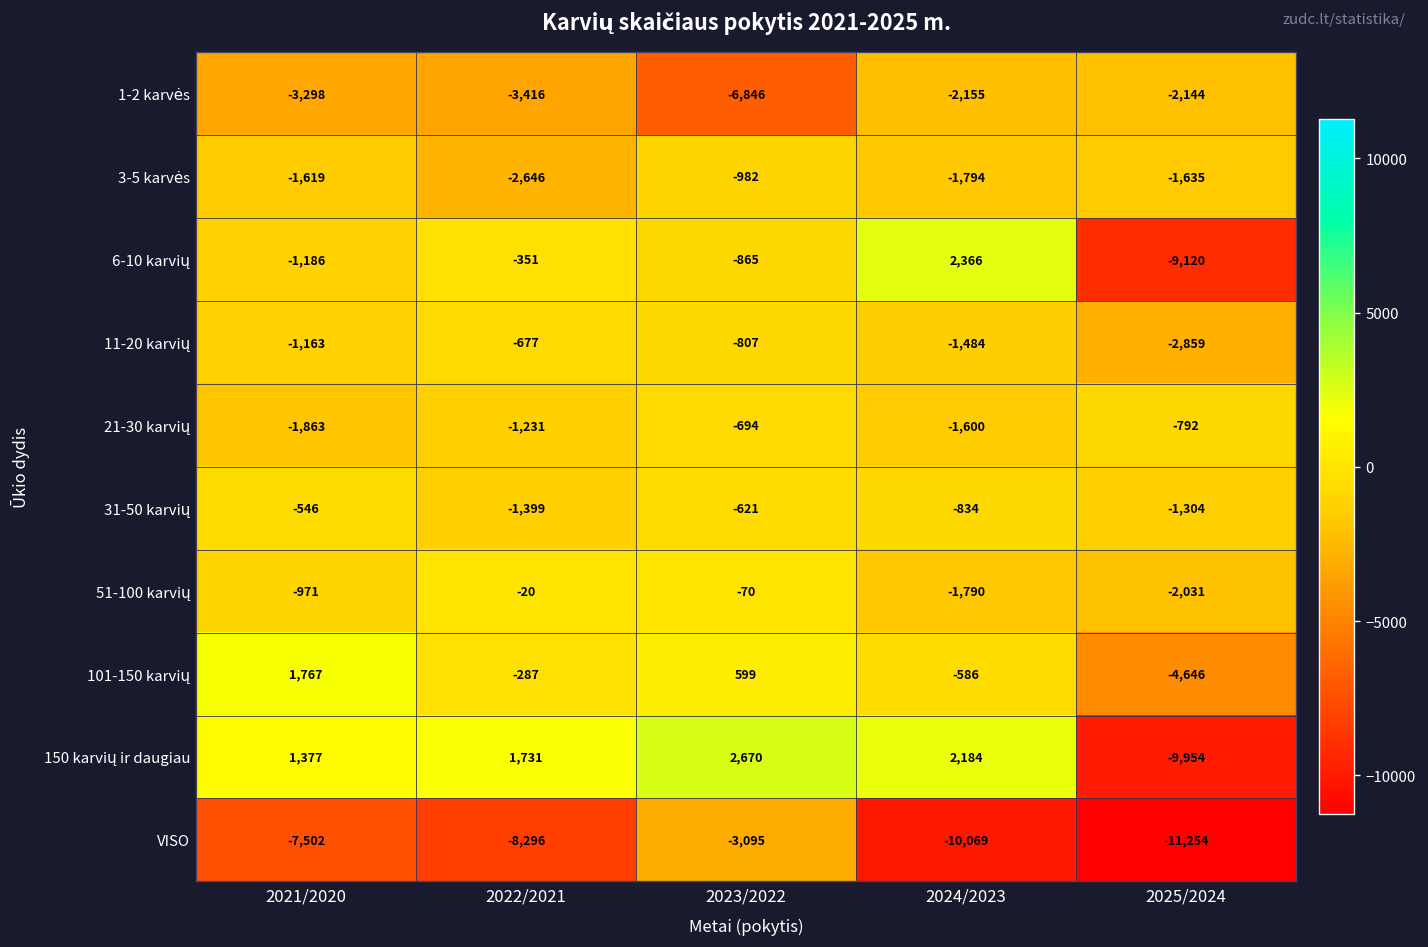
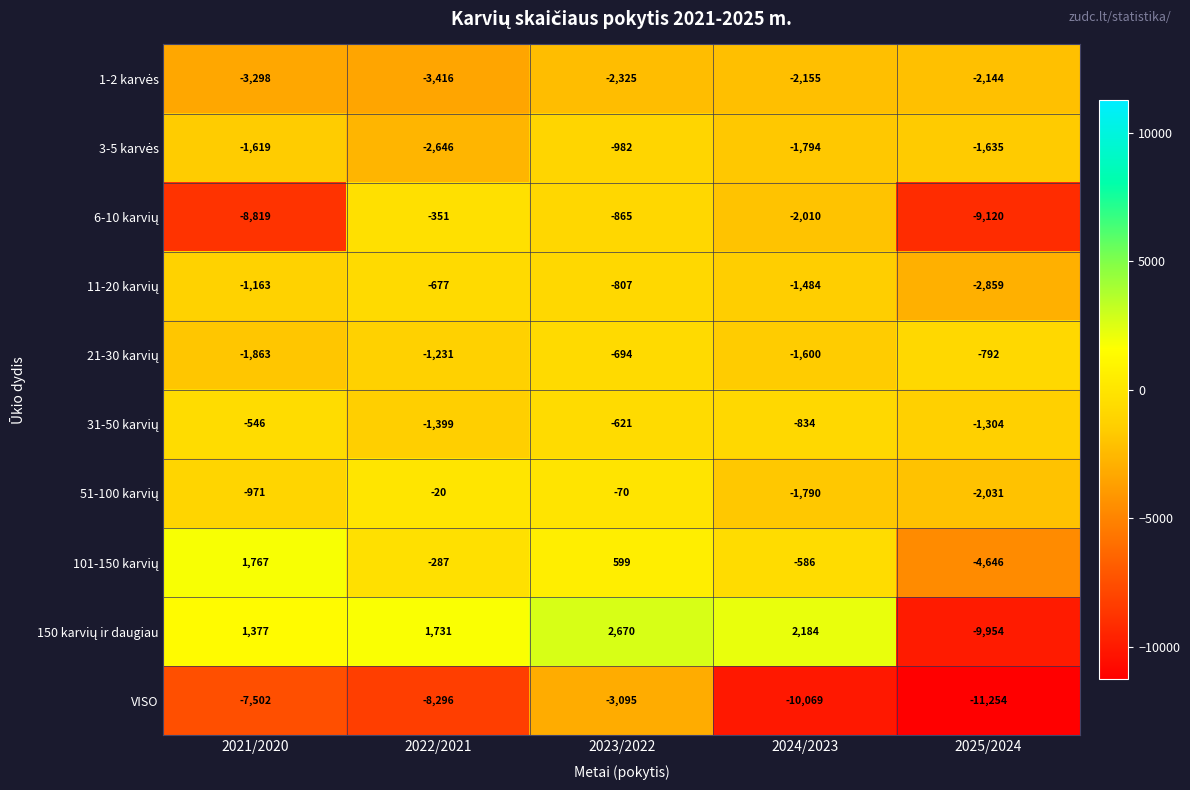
1-2 karvės, 2023/2022: -6,846 -> -2,325
6-10 karvių, 2021/2020: -1,186 -> -8,819
6-10 karvių, 2024/2023: 2,366 -> -2,010
